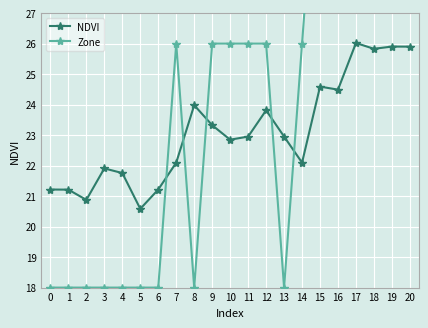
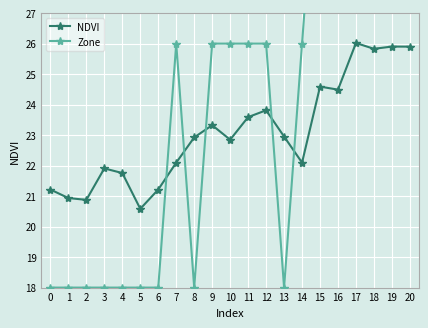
NDVI, 1: 21.2 -> 20.9
NDVI, 8: 24.0 -> 22.9
NDVI, 11: 23.0 -> 23.6
